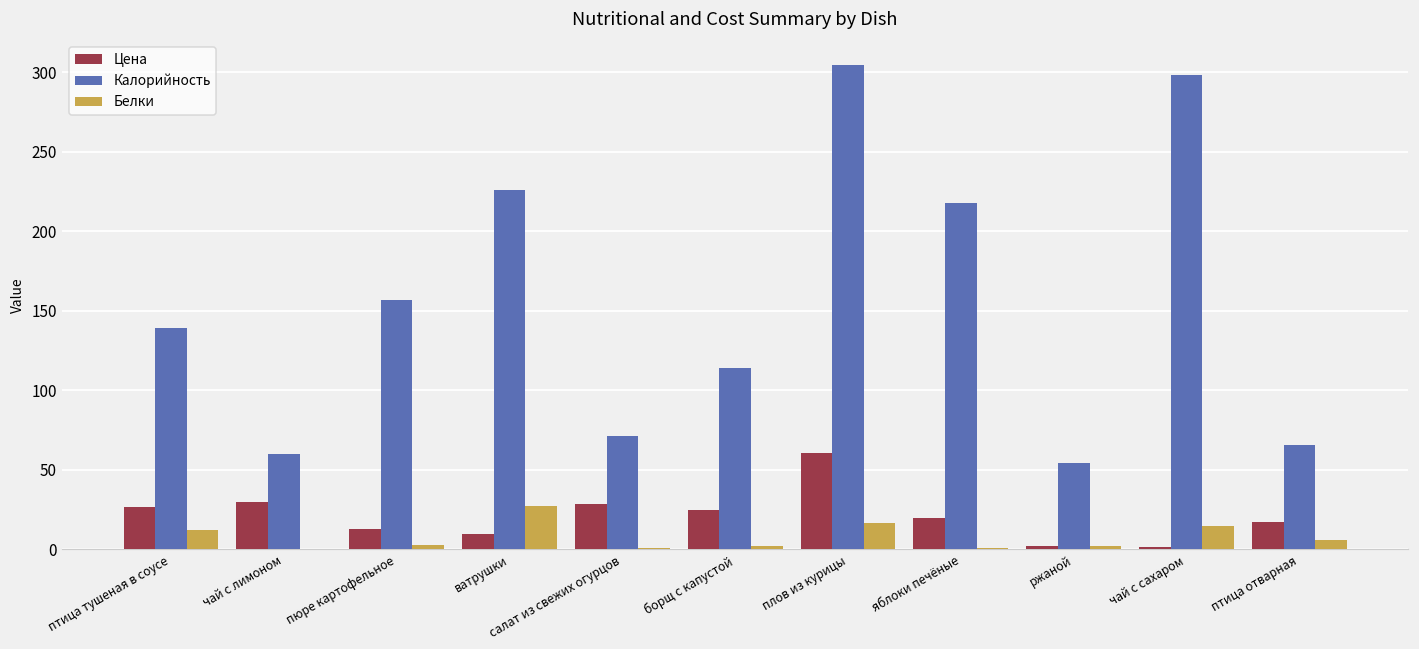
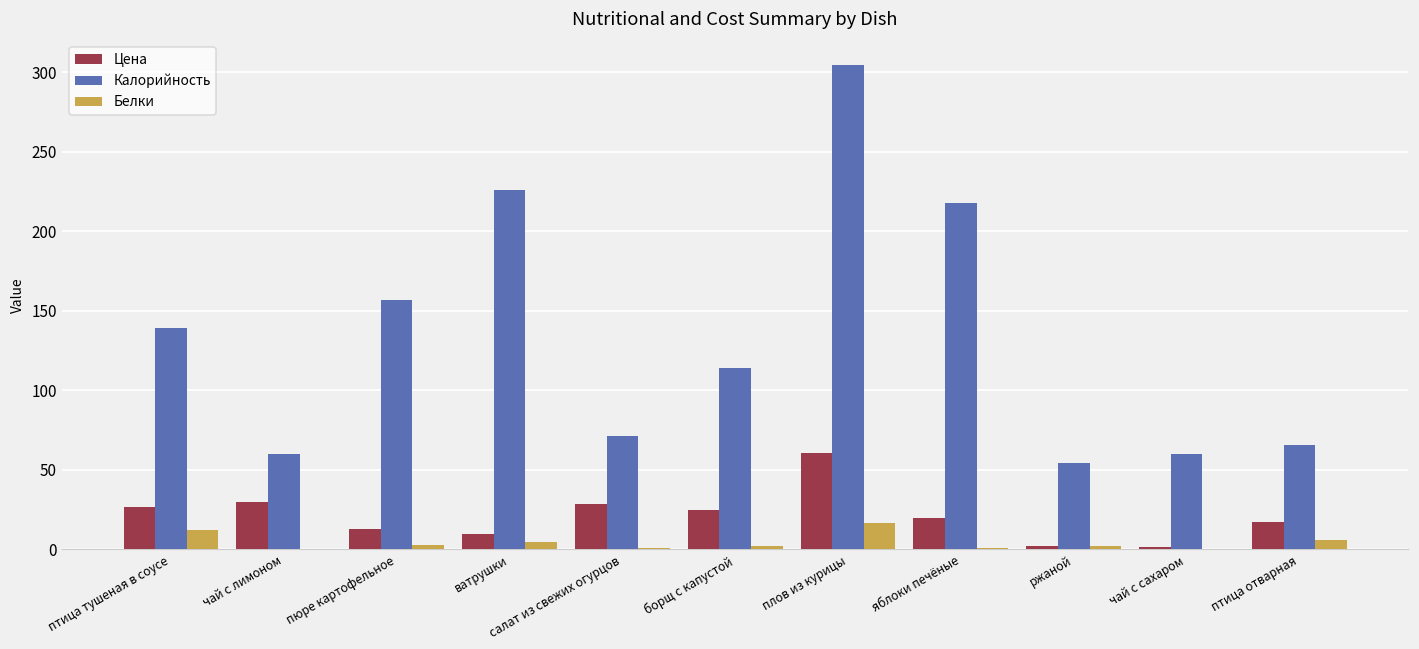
Белки, ватрушки: 28 -> 5
Калорийность, чай с сахаром: 298 -> 60
Белки, чай с сахаром: 15 -> 0
